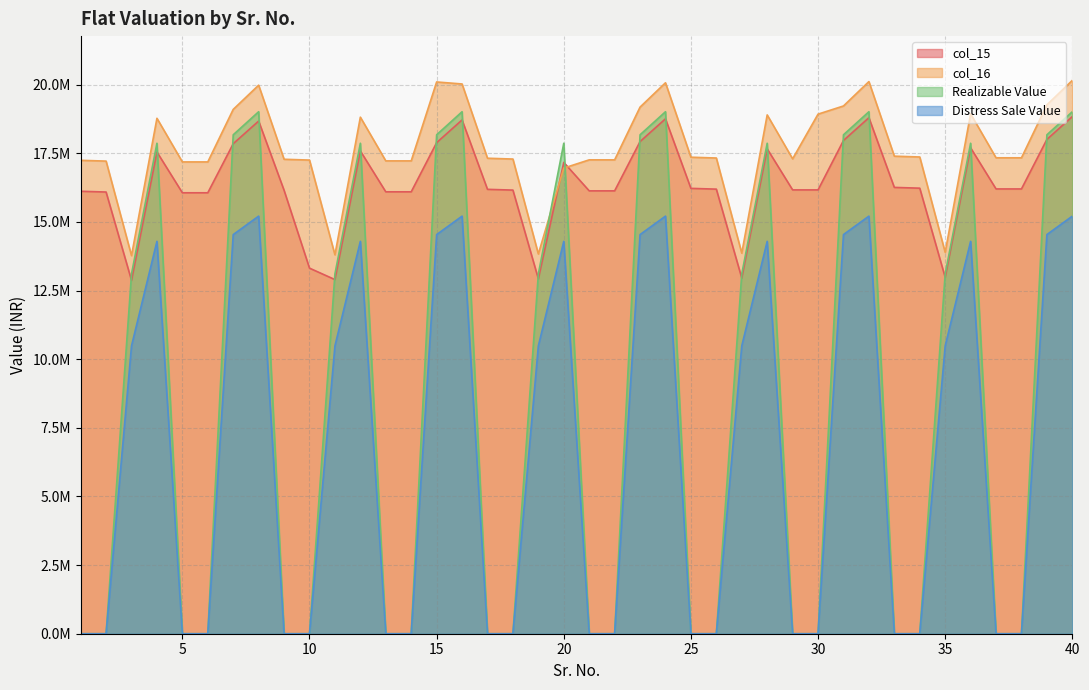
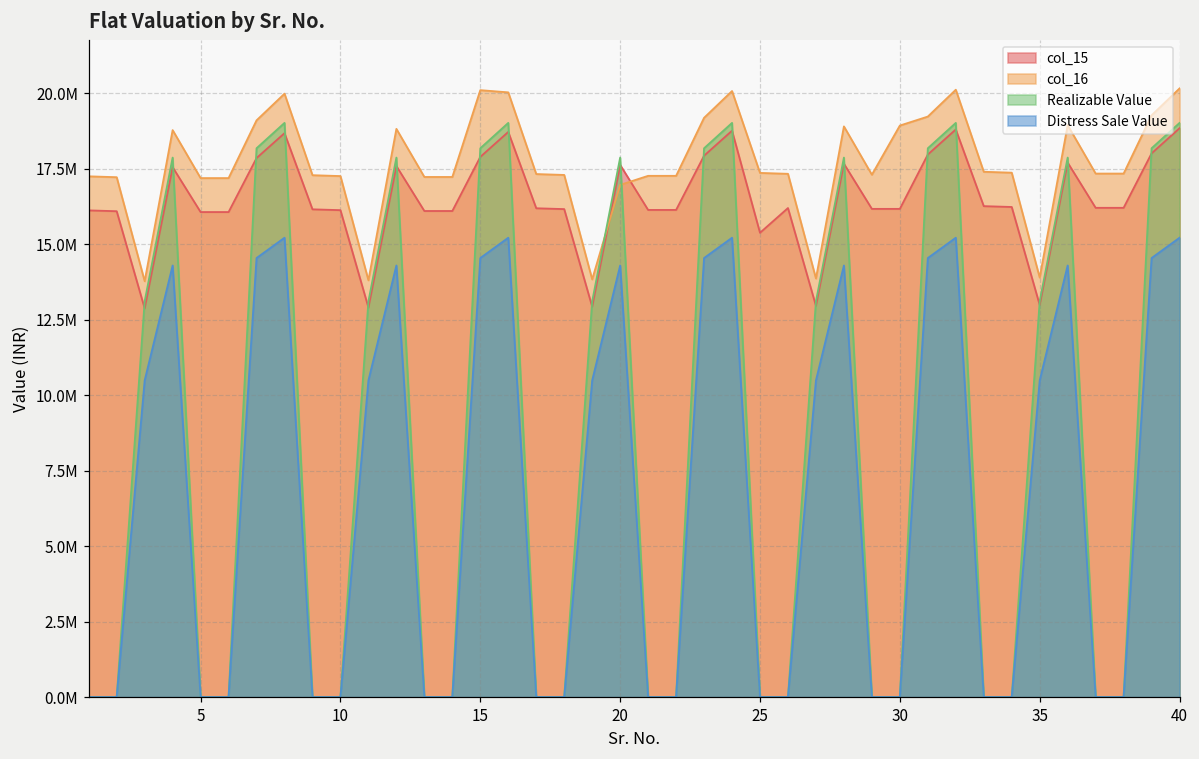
col_15, 10: 13300000 -> 16100000
col_15, 20: 17200000 -> 17600000
col_15, 25: 16200000 -> 15400000
